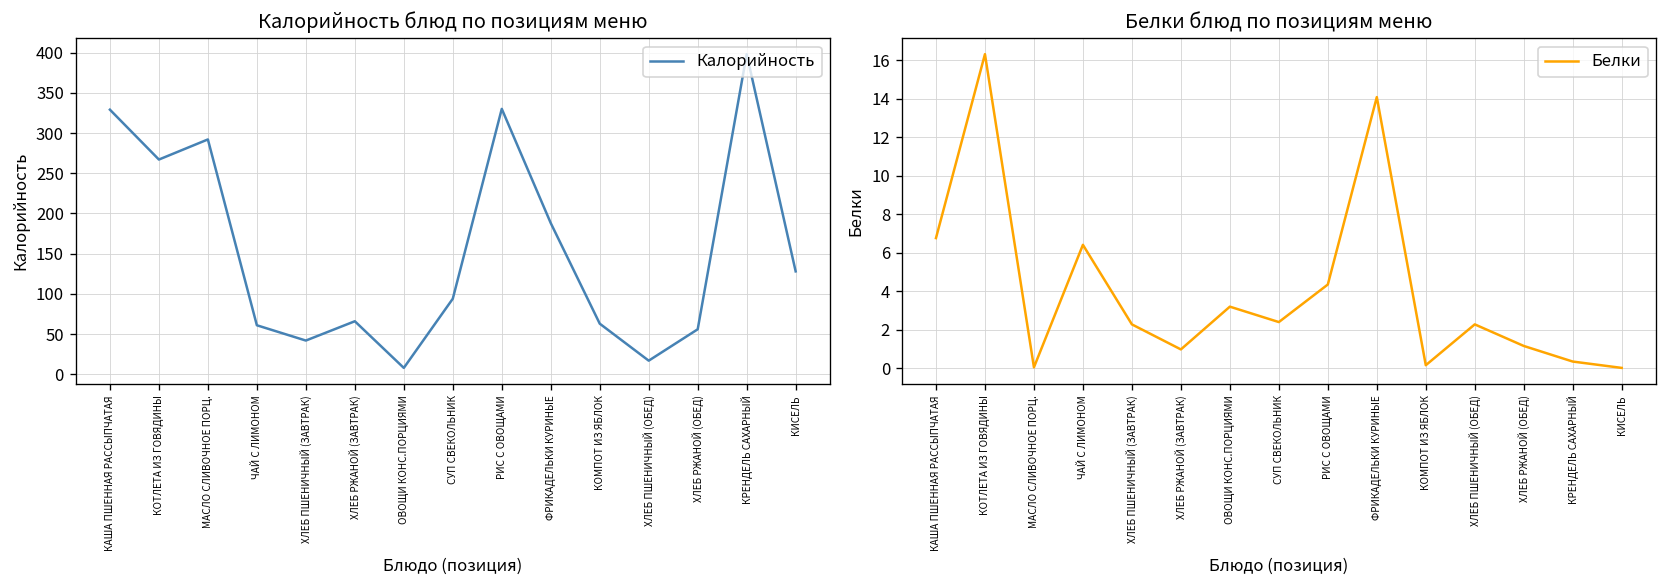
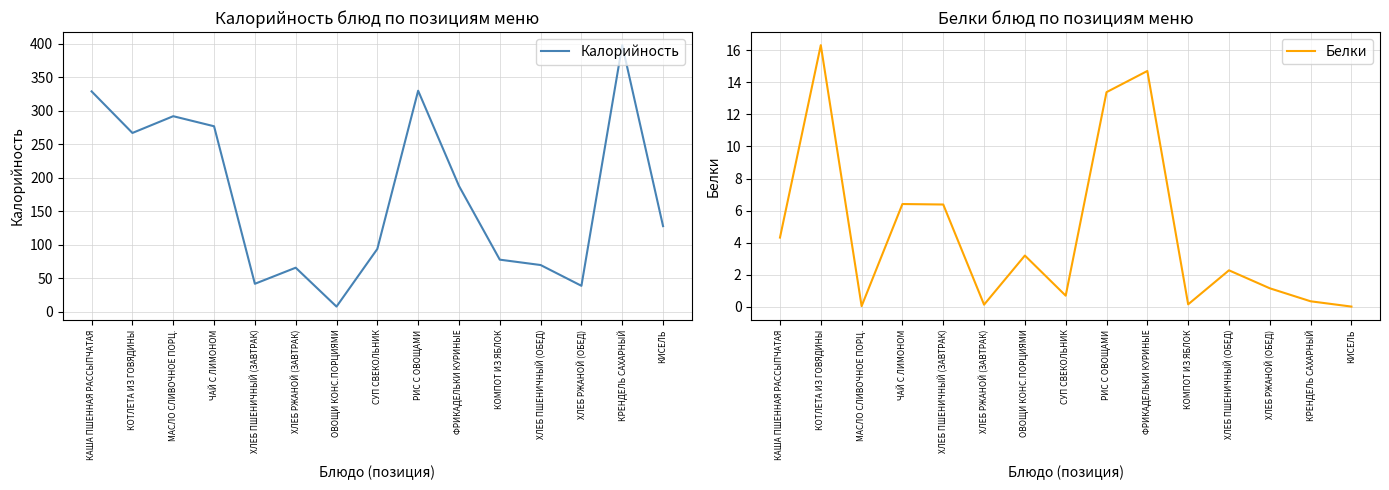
Калорийность блюд по позициям меню, ЧАЙ С ЛИМОНОМ: 60 -> 280
Калорийность блюд по позициям меню, КОМПОТ ИЗ ЯБЛОК: 60 -> 80
Калорийность блюд по позициям меню, ХЛЕБ ПШЕНИЧНЫЙ (ОБЕД): 20 -> 70
Калорийность блюд по позициям меню, ХЛЕБ РЖАНОЙ (ОБЕД): 60 -> 40
Белки блюд по позициям меню, КАША ПШЕННАЯ РАССЫПЧАТАЯ: 6.8 -> 4.3
Белки блюд по позициям меню, ХЛЕБ ПШЕНИЧНЫЙ (ЗАВТРАК): 2.3 -> 6.4
Белки блюд по позициям меню, ХЛЕБ РЖАНОЙ (ЗАВТРАК): 1.0 -> 0.1
Белки блюд по позициям меню, СУП СВЕКОЛЬНИК: 2.4 -> 0.7
Белки блюд по позициям меню, РИС С ОВОЩАМИ: 4.4 -> 13.4
Белки блюд по позициям меню, ФРИКАДЕЛЬКИ КУРИНЫЕ: 14.1 -> 14.7
